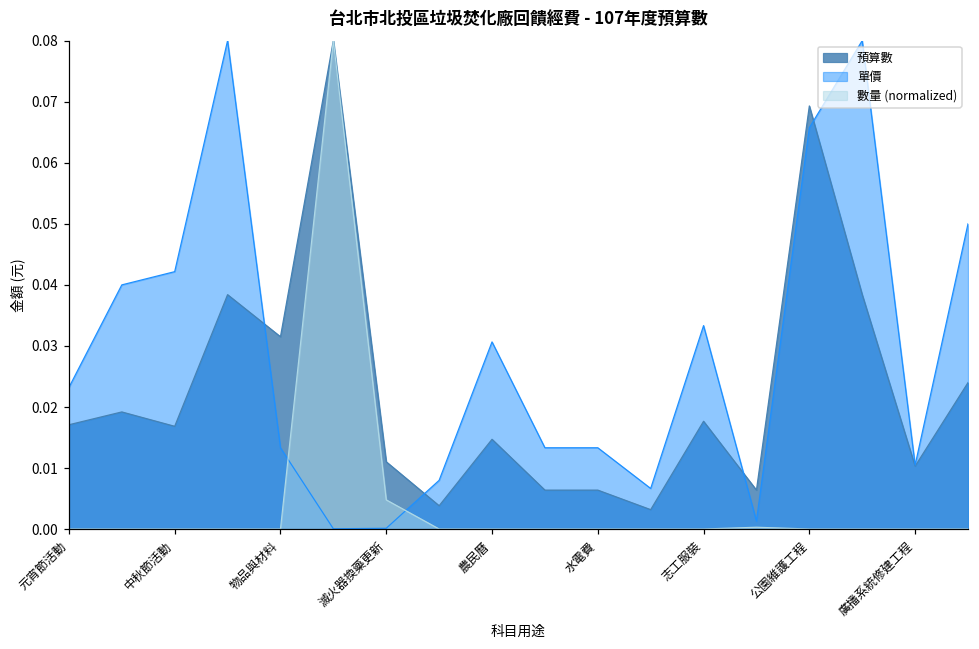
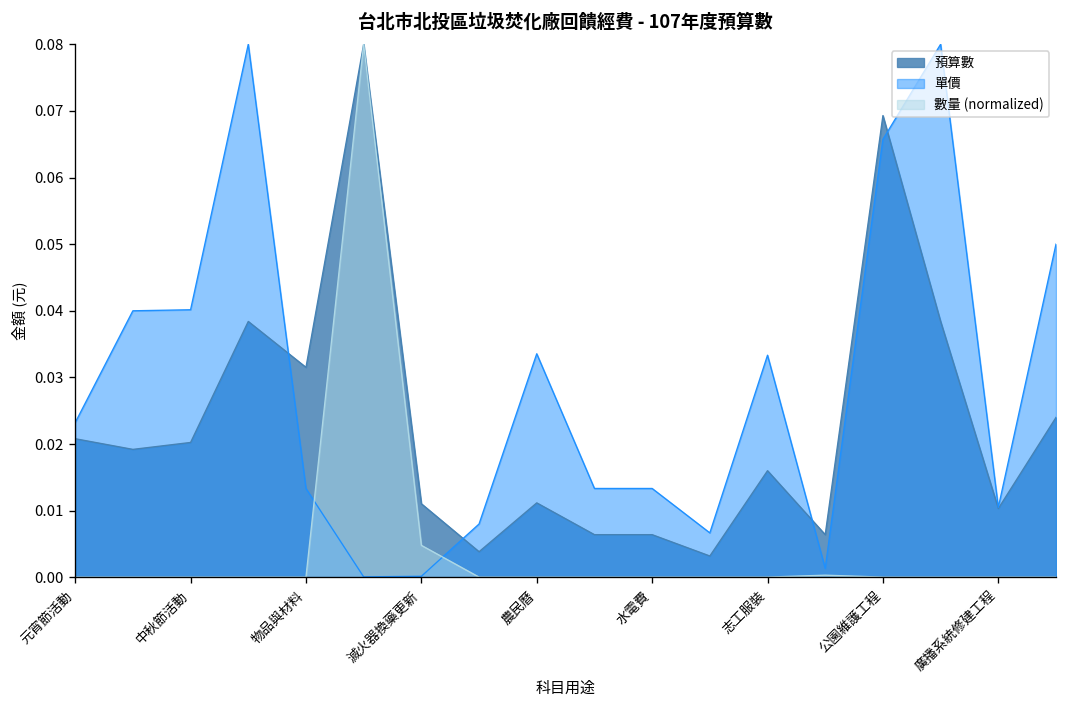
預算數, 元宵節活動: 0.017 -> 0.021
預算數, 中秋節活動: 0.017 -> 0.020
單價, 中秋節活動: 0.042 -> 0.040
預算數, 農民曆: 0.015 -> 0.011
單價, 農民曆: 0.031 -> 0.034
預算數, 志工服裝: 0.018 -> 0.016
